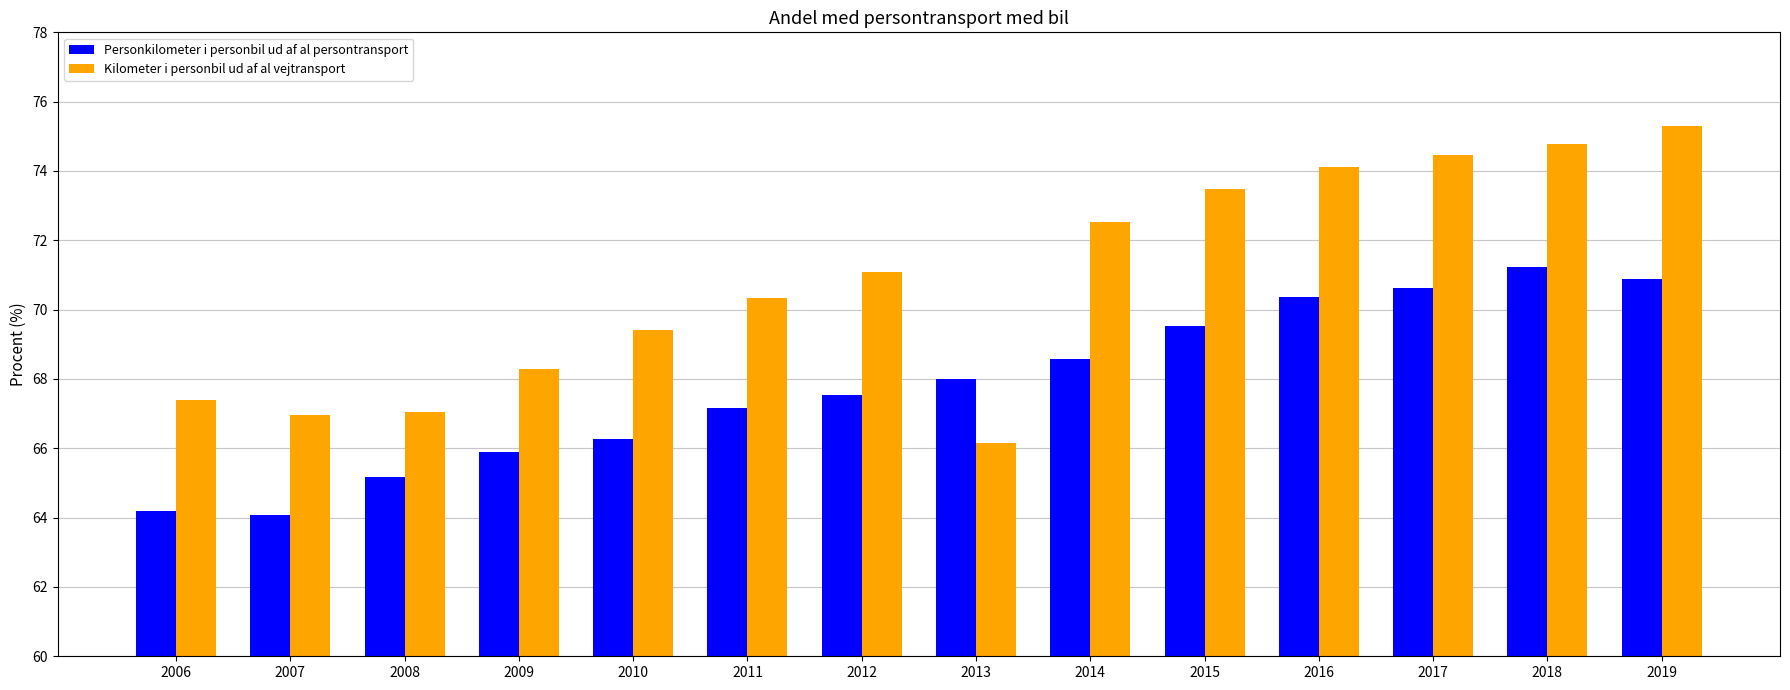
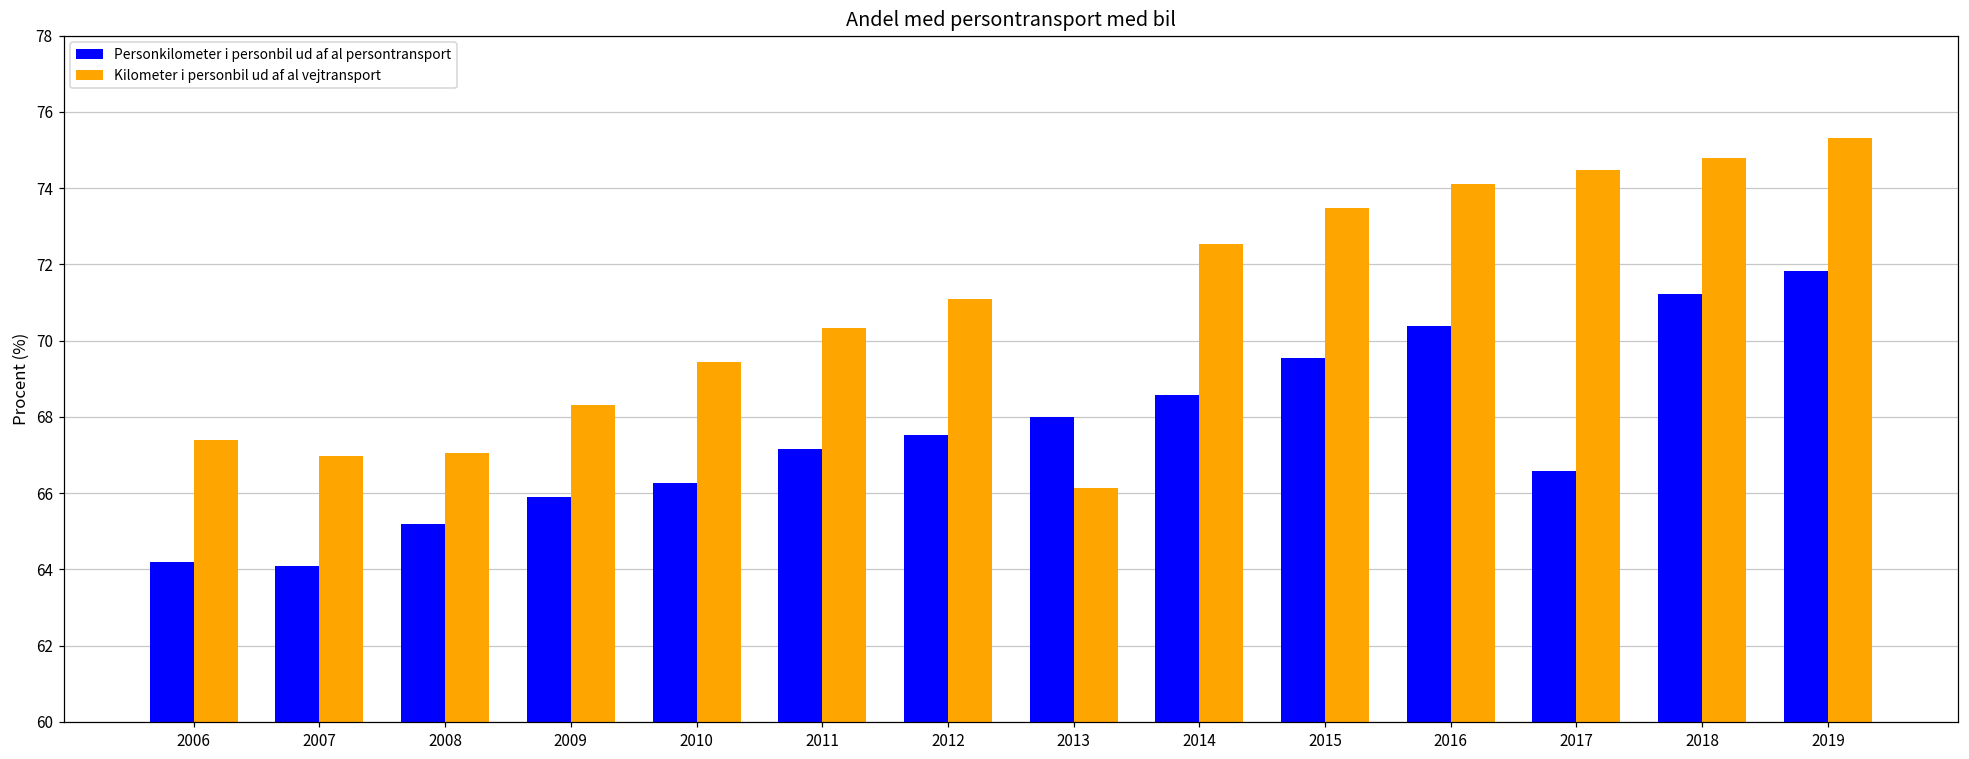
Personkilometer i personbil ud af al persontransport, 2017: 70.6 -> 66.6
Personkilometer i personbil ud af al persontransport, 2019: 70.9 -> 71.8
